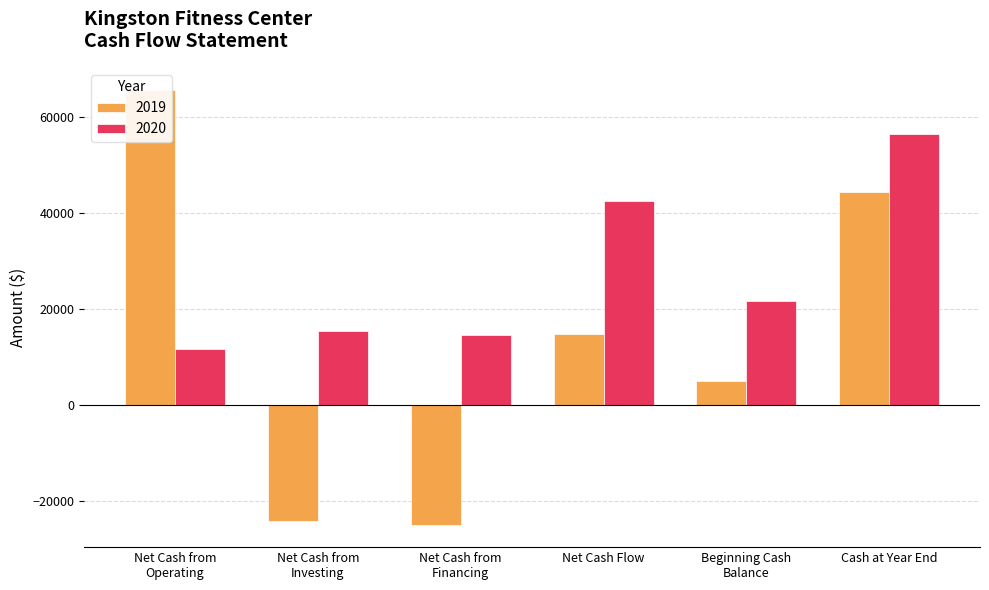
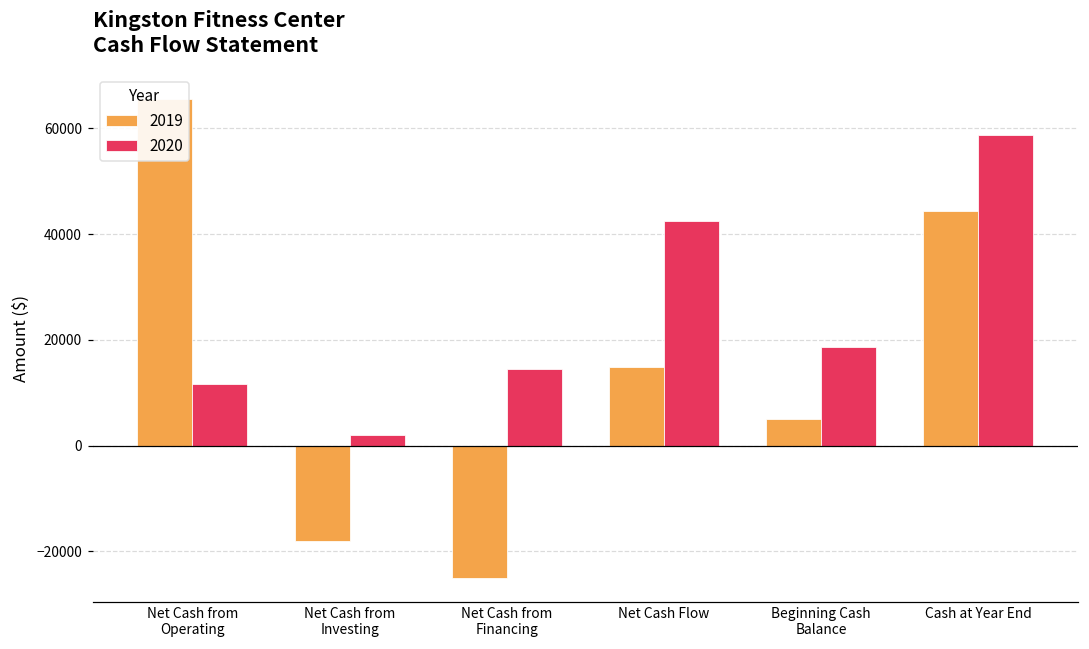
2019, Net Cash from Investing: -24000 -> -18000
2020, Net Cash from Investing: 15000 -> 2000
2020, Beginning Cash Balance: 22000 -> 19000
2020, Cash at Year End: 56000 -> 59000
